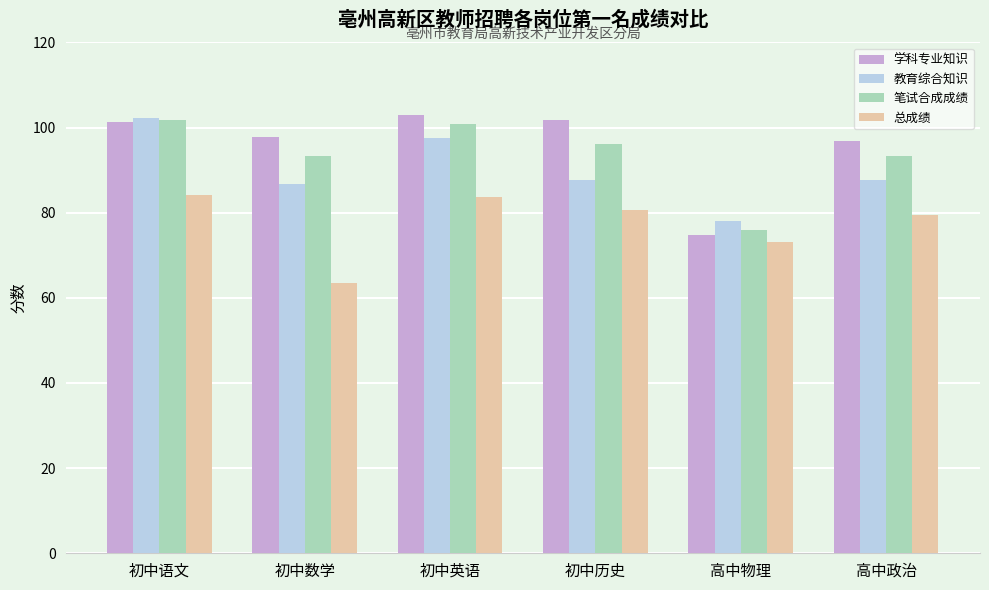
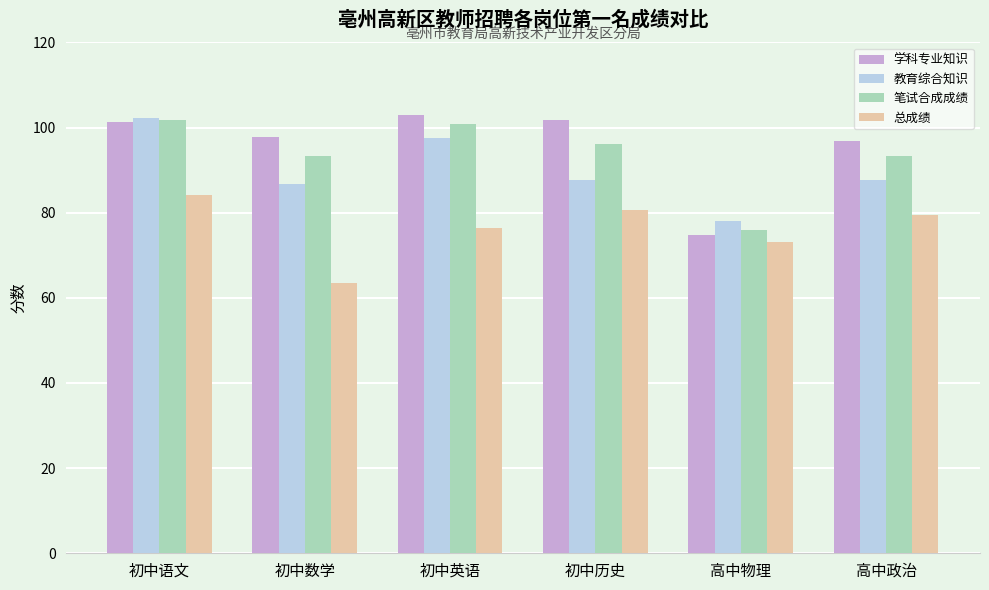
总成绩, 初中英语: 84 -> 77
